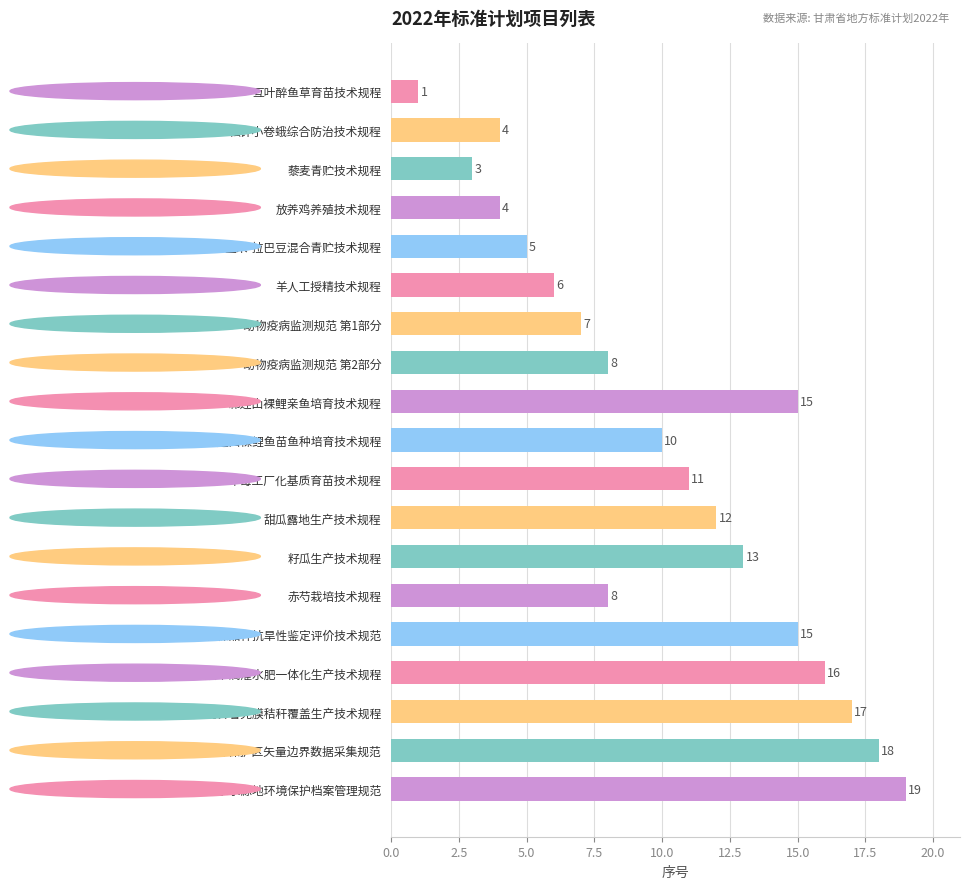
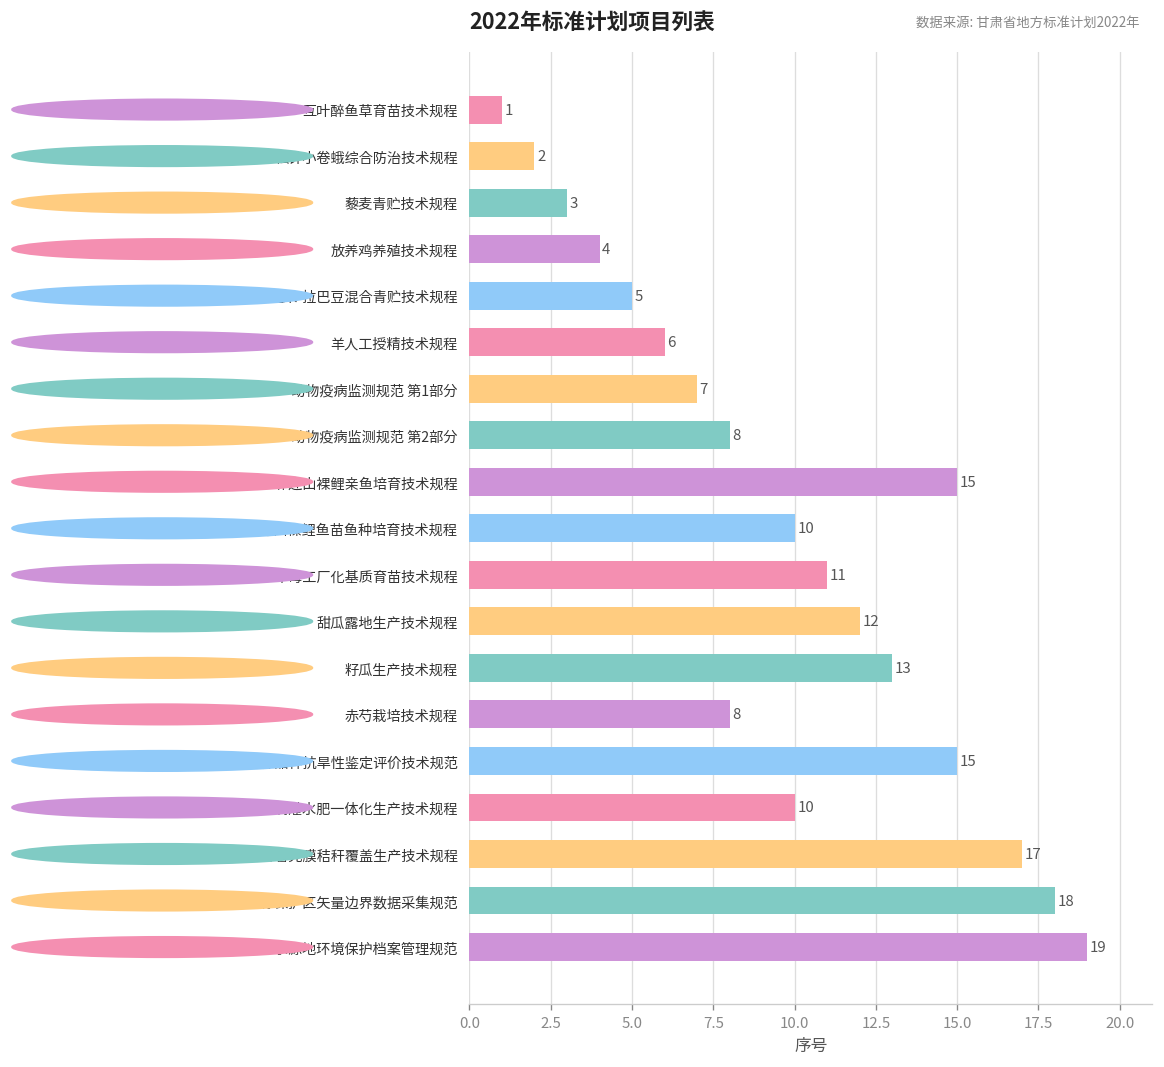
松针小卷蛾综合防治技术规程: 4 -> 2
灌区玉米膜下滴灌水肥一体化生产技术规程: 16 -> 10
